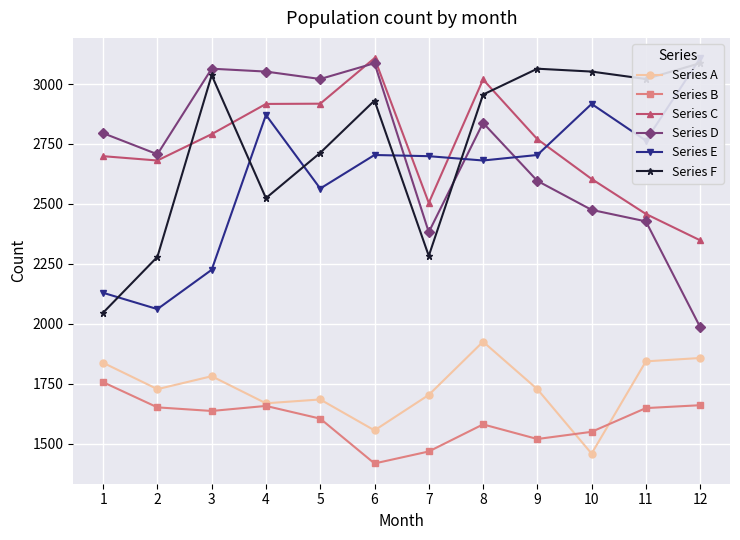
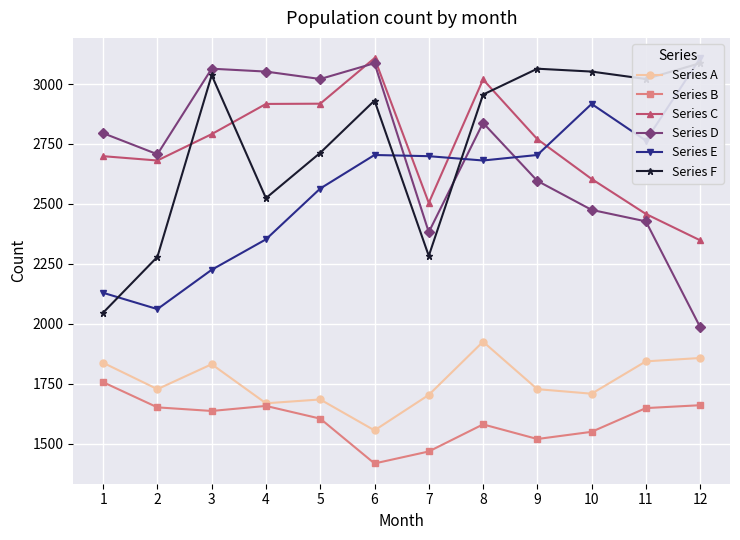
Series A, 3: 1780 -> 1830
Series E, 4: 2870 -> 2350
Series A, 10: 1460 -> 1710
